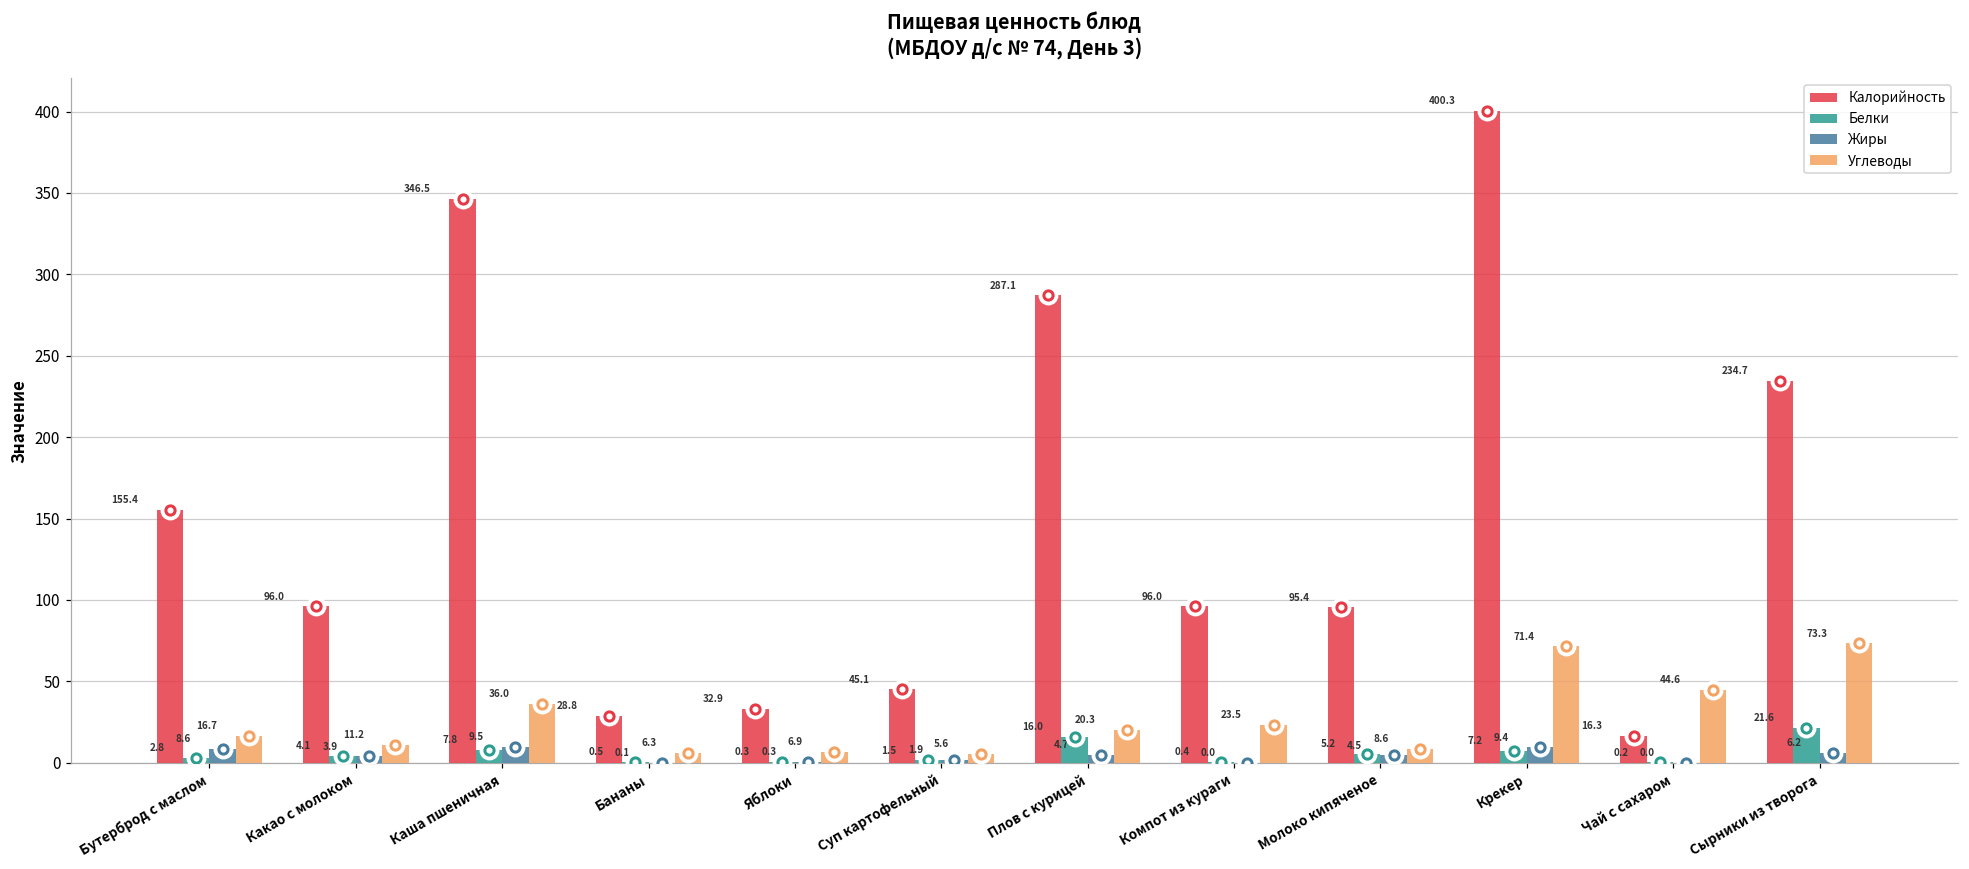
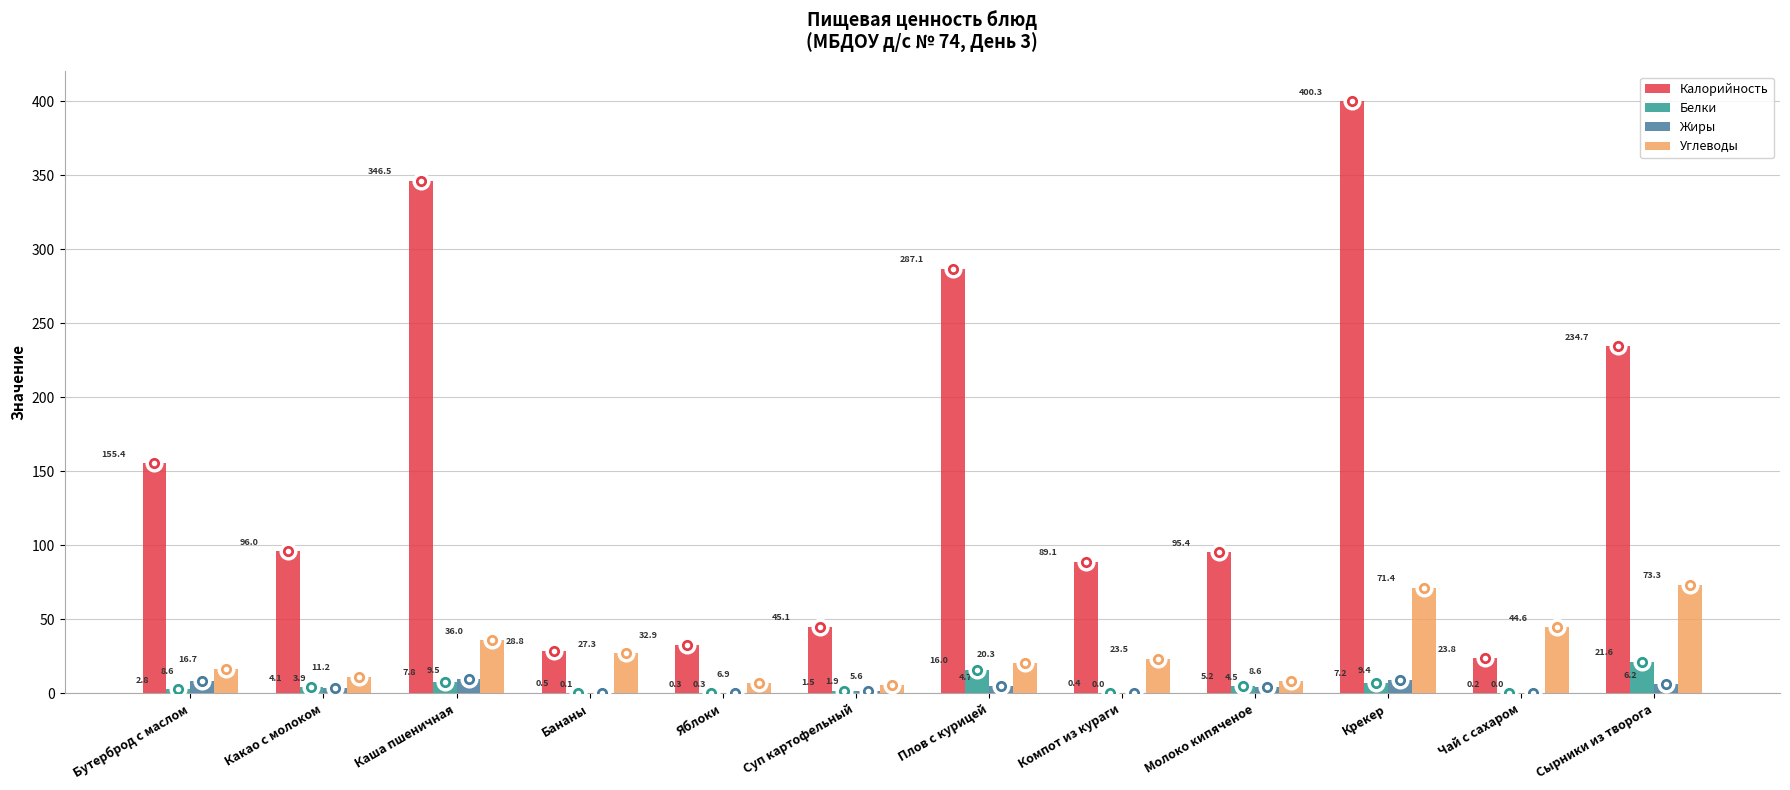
Углеводы, Бананы: 6.3 -> 27.3
Калорийность, Компот из кураги: 96.0 -> 89.1
Калорийность, Чай с сахаром: 16.3 -> 23.8
